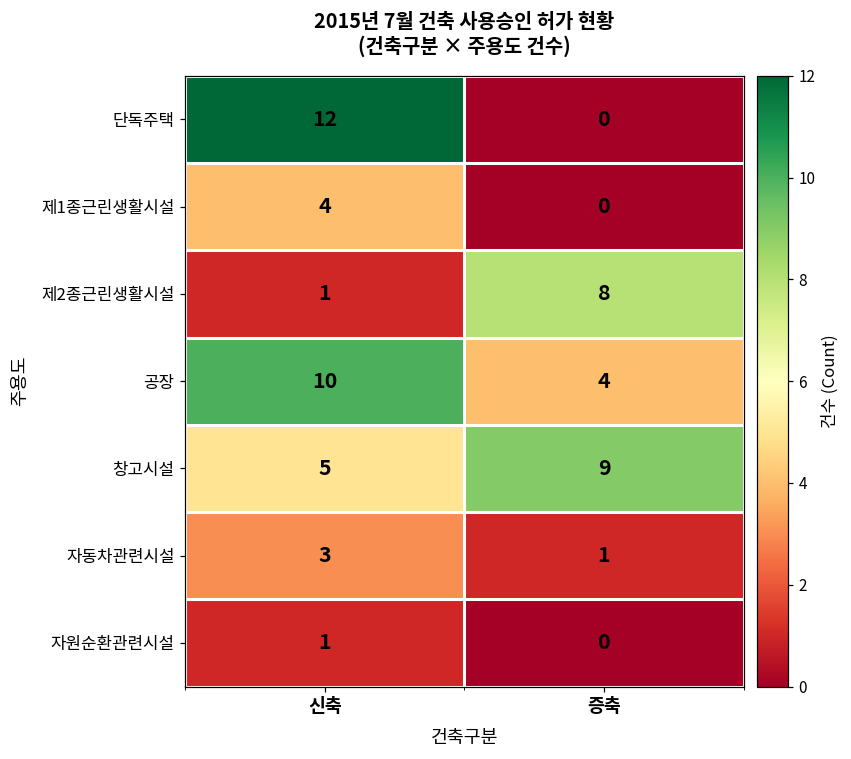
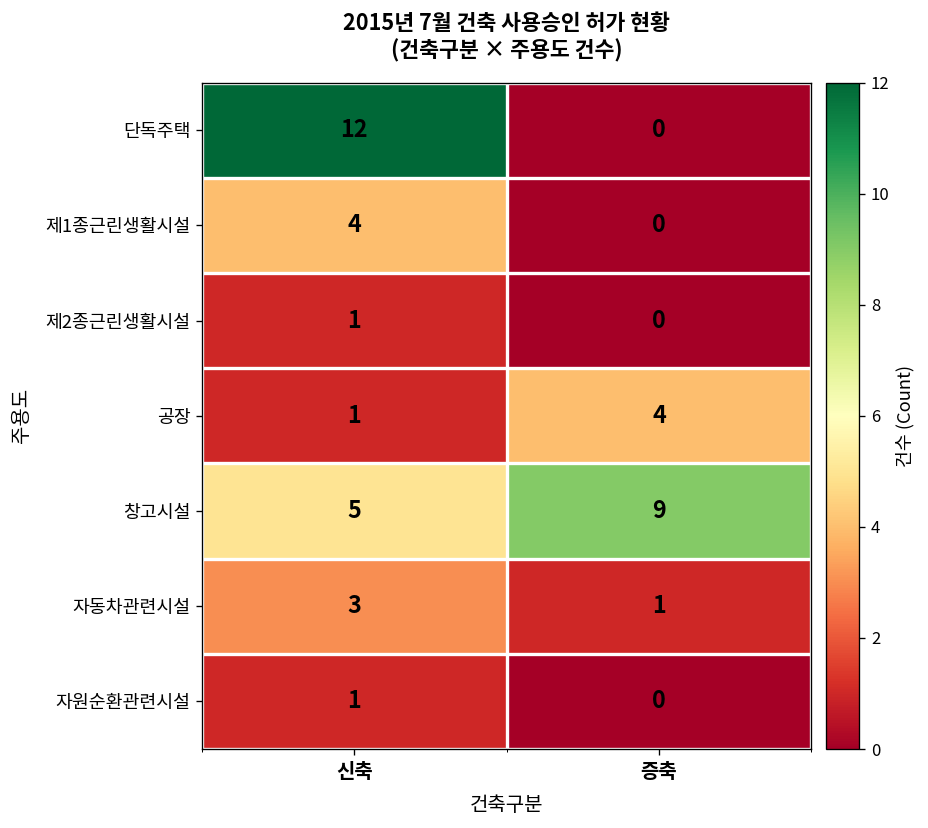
제2종근린생활시설, 증축: 8 -> 0
공장, 신축: 10 -> 1
